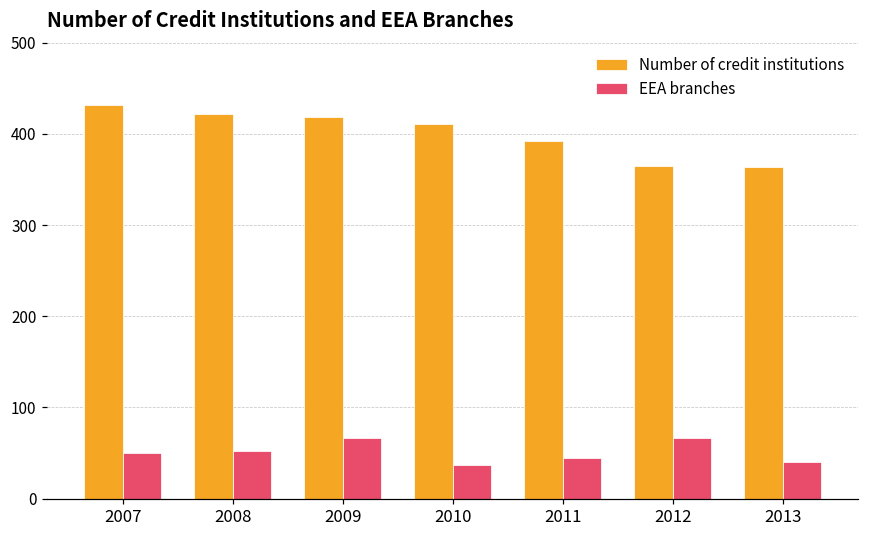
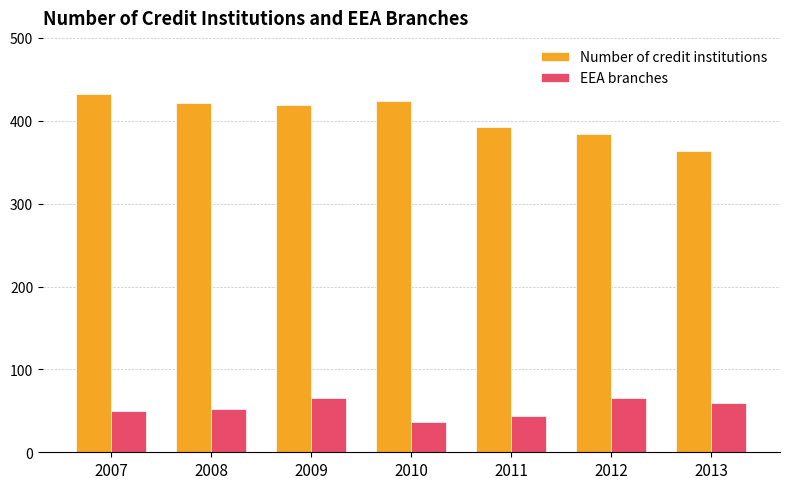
Number of credit institutions, 2010: 410 -> 420
Number of credit institutions, 2012: 370 -> 380
EEA branches, 2013: 40 -> 60
